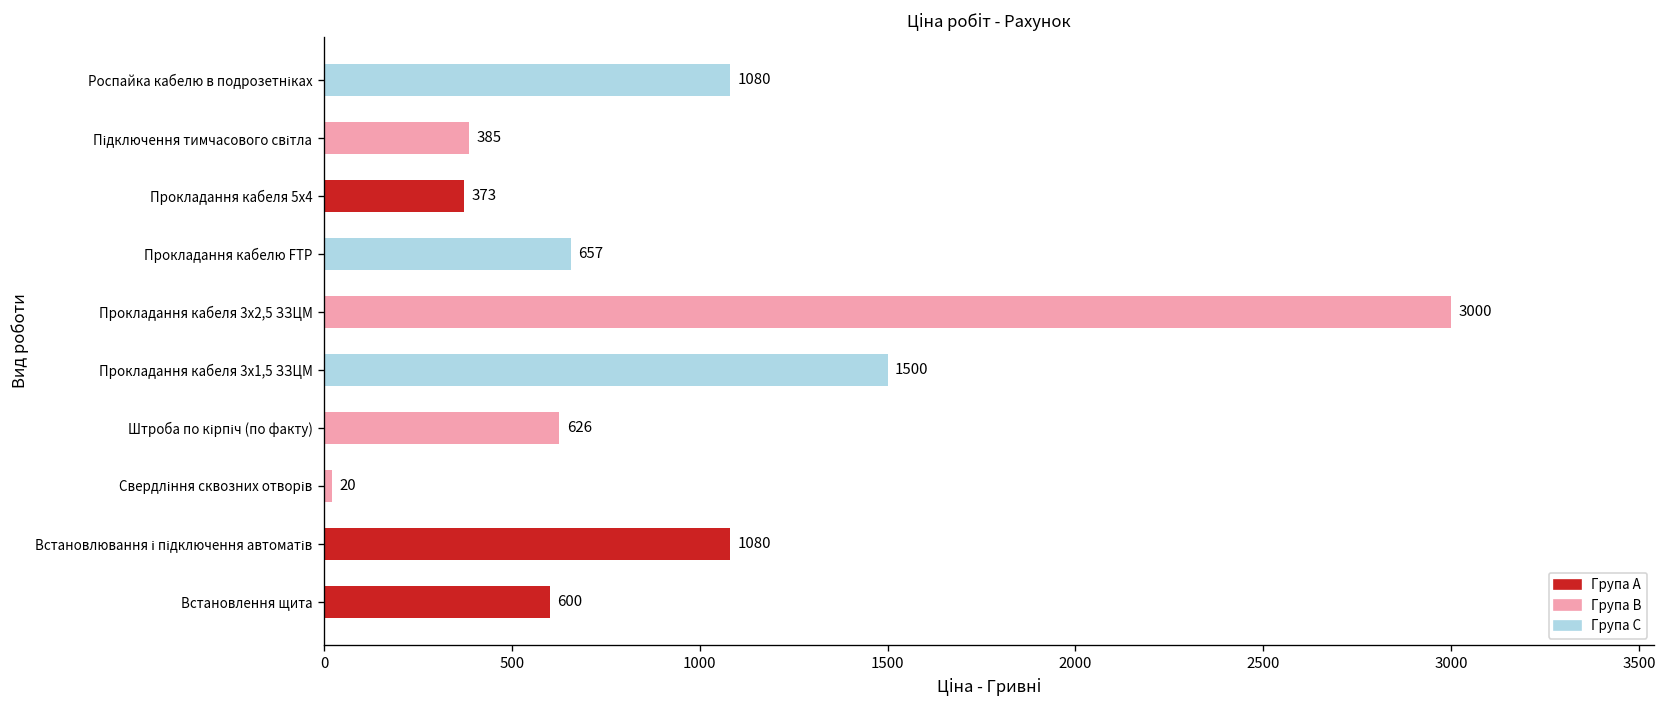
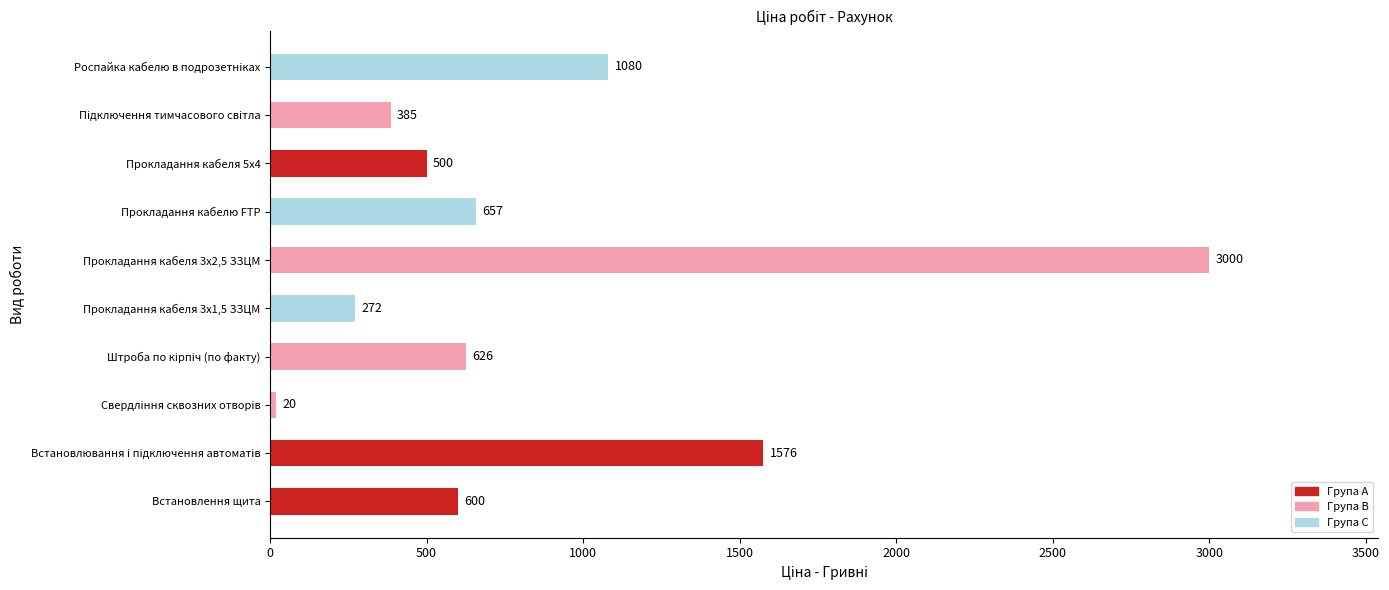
Прокладання кабеля 5х4: 373 -> 500
Прокладання кабеля 3х1,5 ЗЗЦМ: 1500 -> 272
Встановлювання і підключення автоматів: 1080 -> 1576
